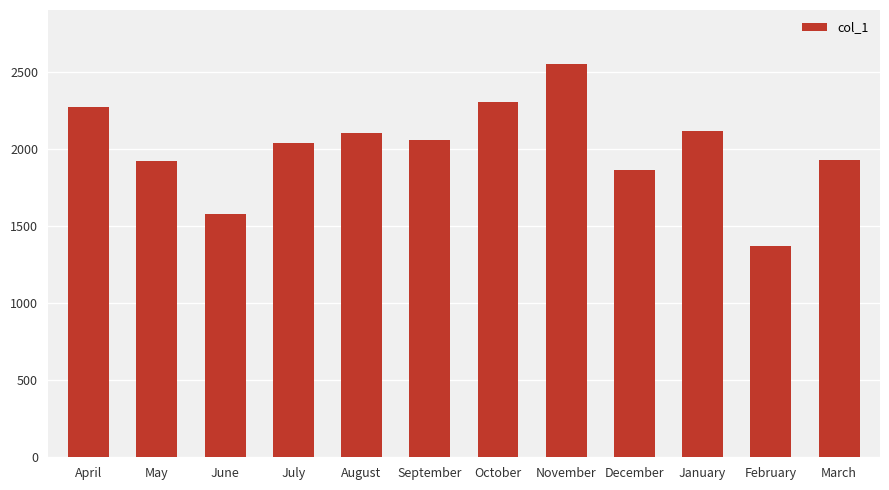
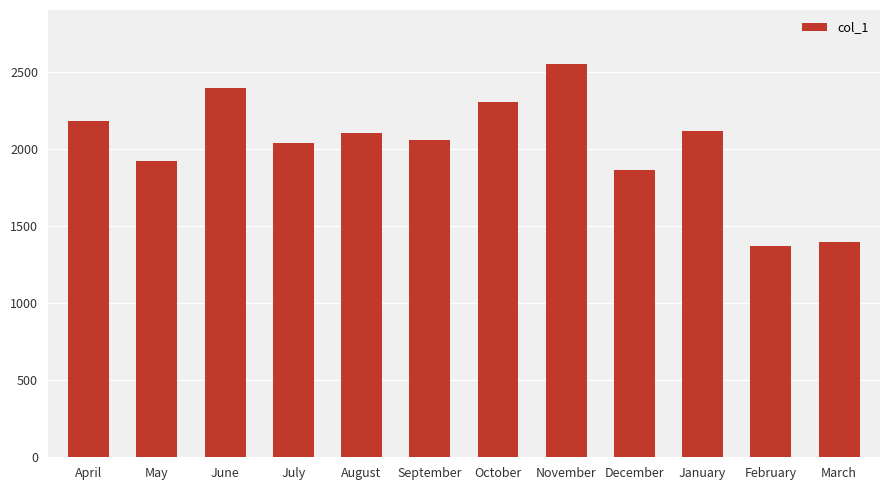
April: 2270 -> 2180
June: 1580 -> 2400
March: 1930 -> 1400
